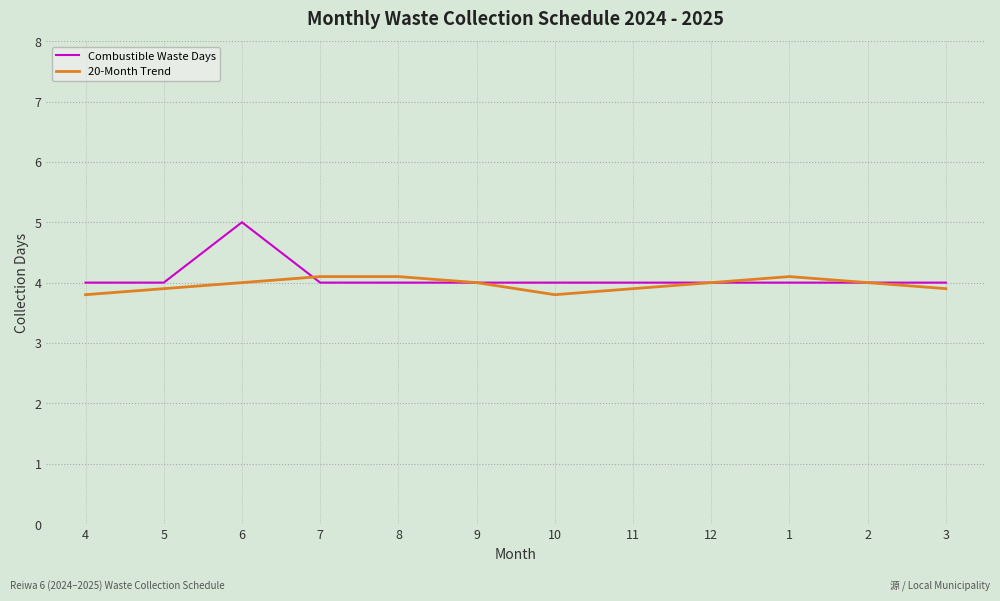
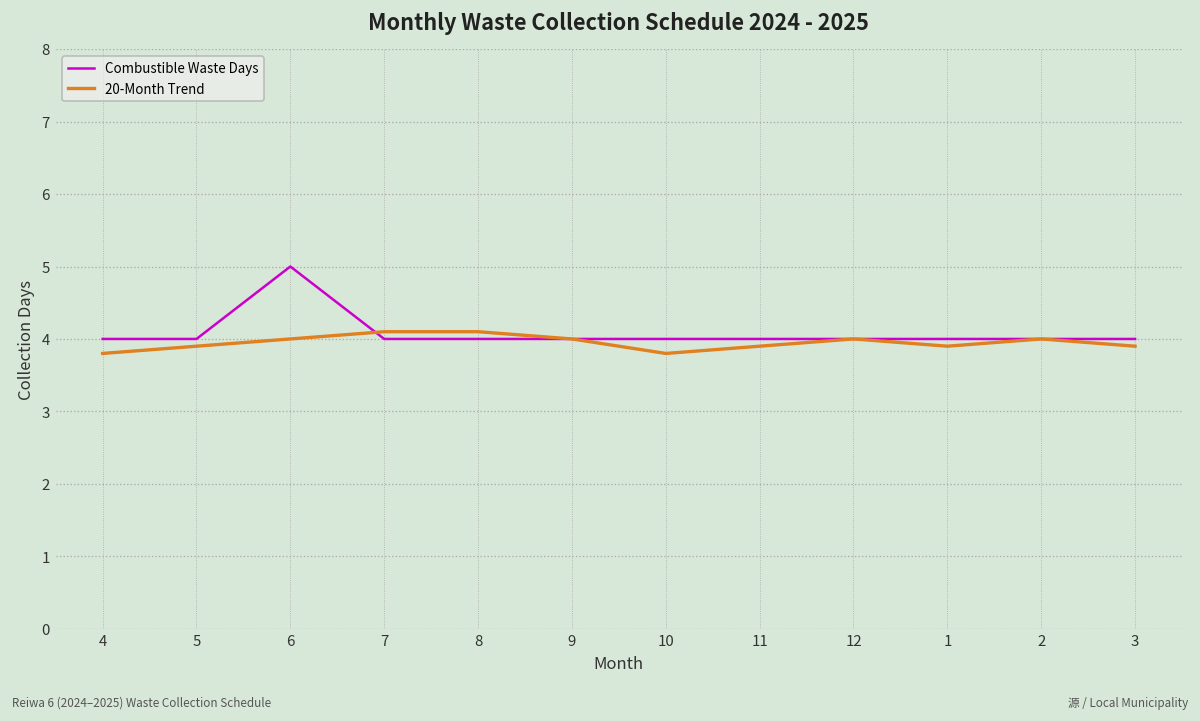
20-Month Trend, 1: 4.1 -> 3.9
